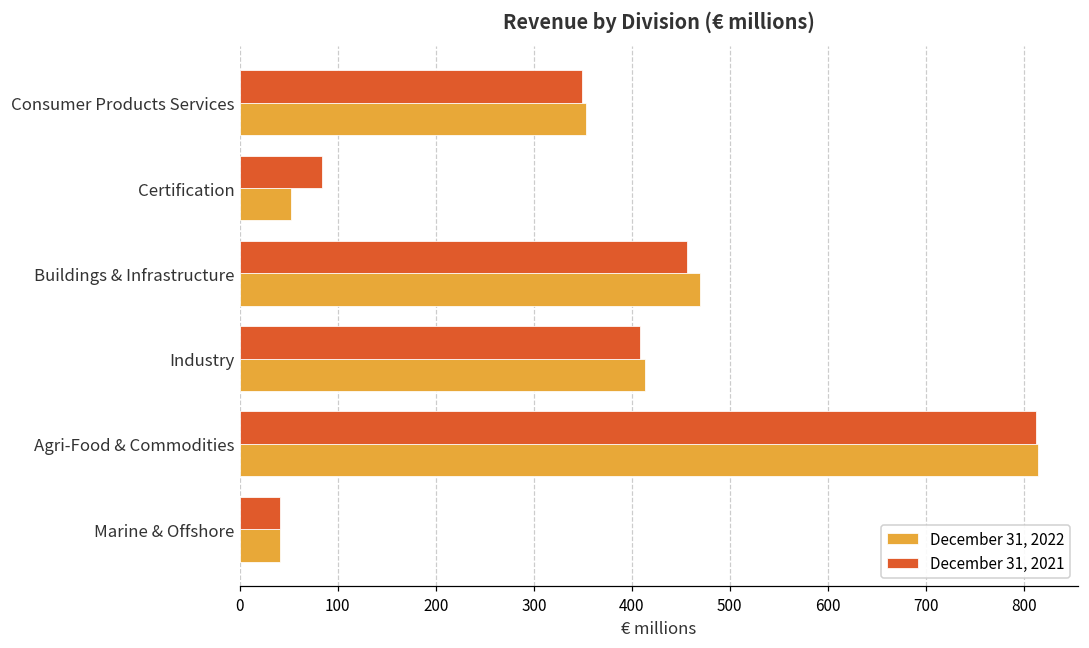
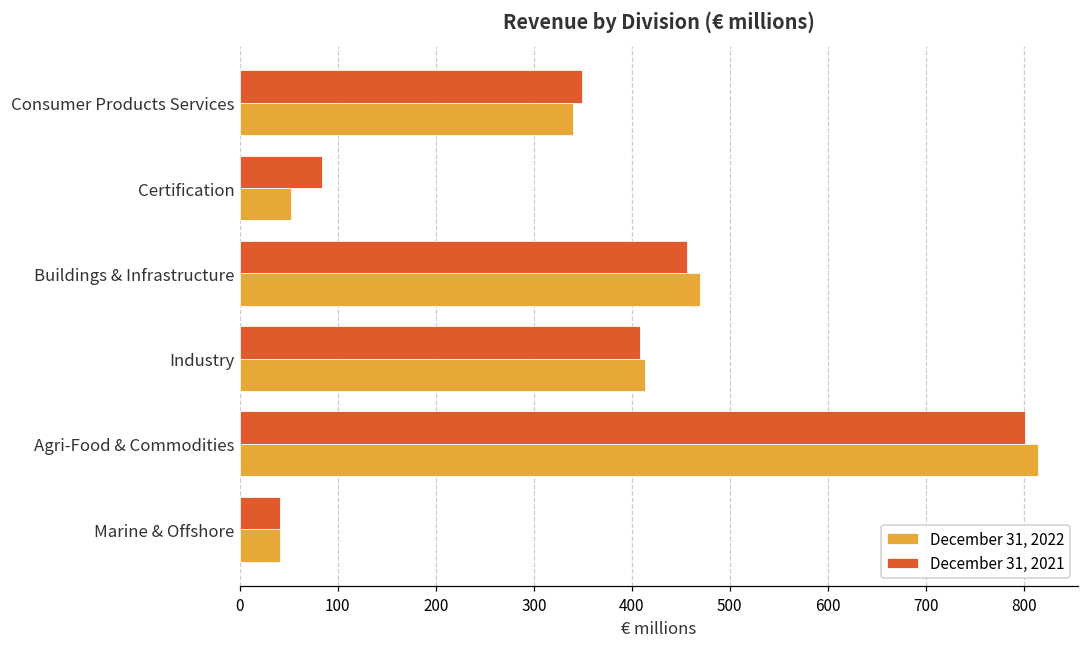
December 31, 2022, Consumer Products Services: 350 -> 340
December 31, 2021, Agri-Food & Commodities: 810 -> 800
